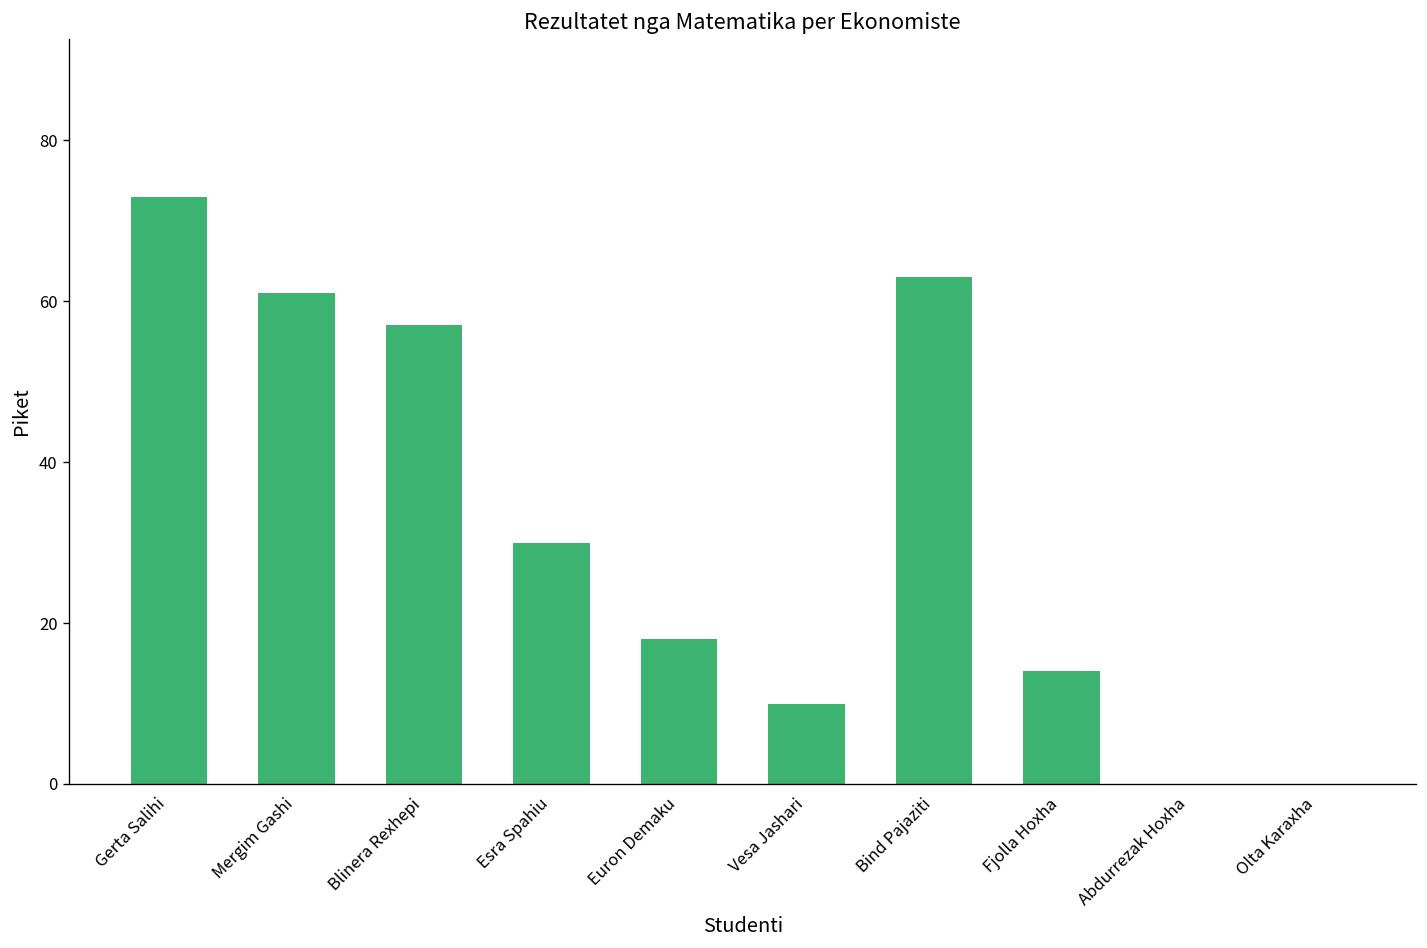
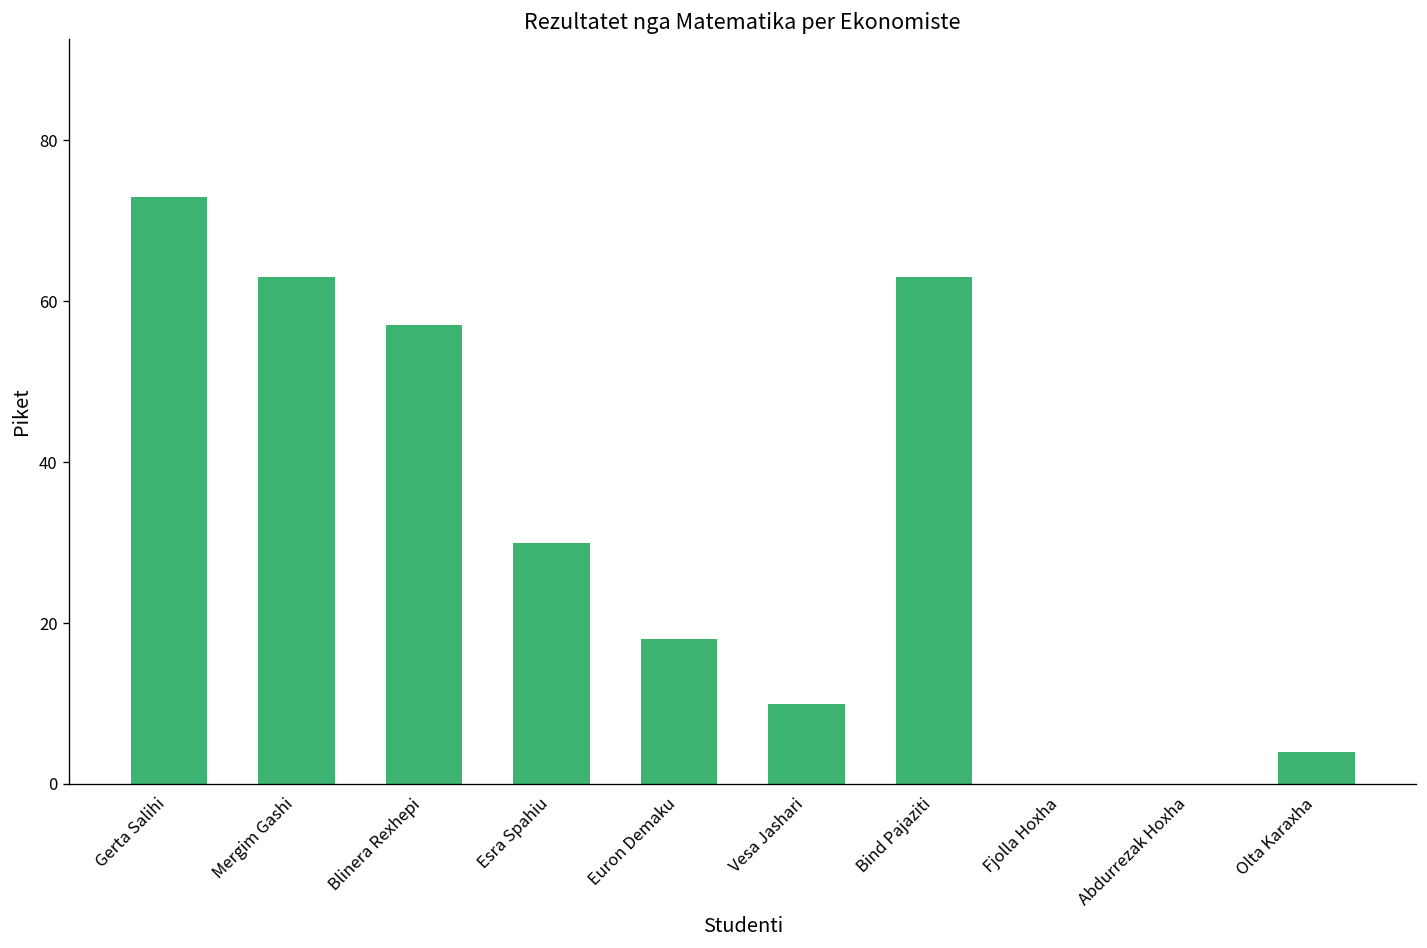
Mergim Gashi: 61 -> 63
Fjolla Hoxha: 14 -> 0
Olta Karaxha: 0 -> 4
